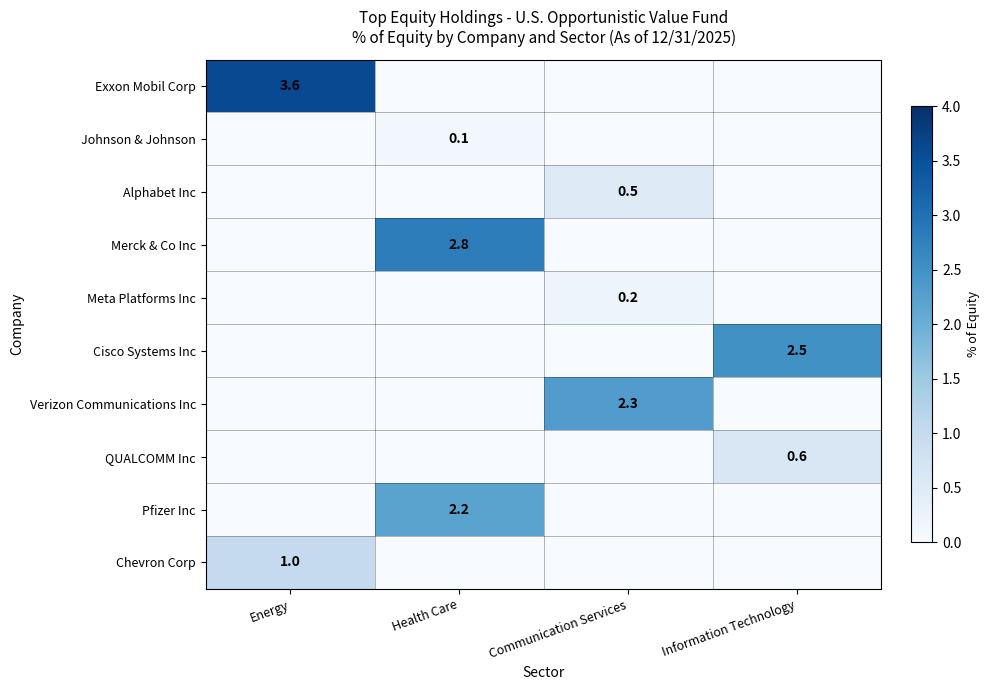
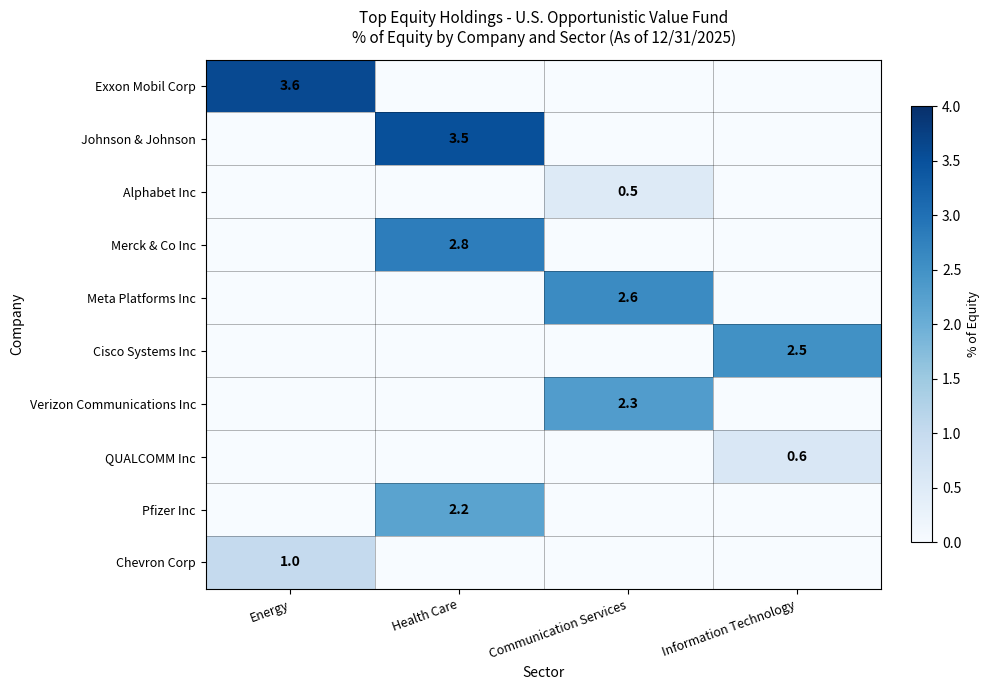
Johnson & Johnson, Health Care: 0.1 -> 3.5
Meta Platforms Inc, Communication Services: 0.2 -> 2.6
